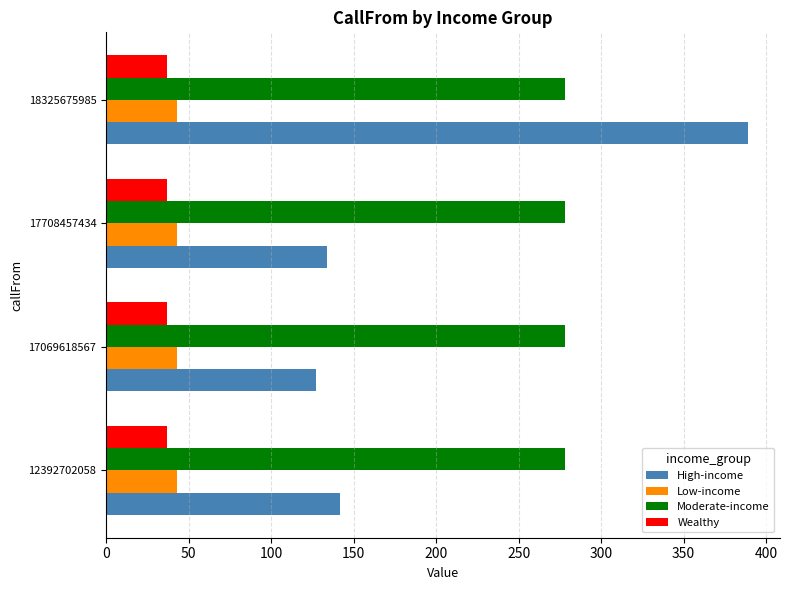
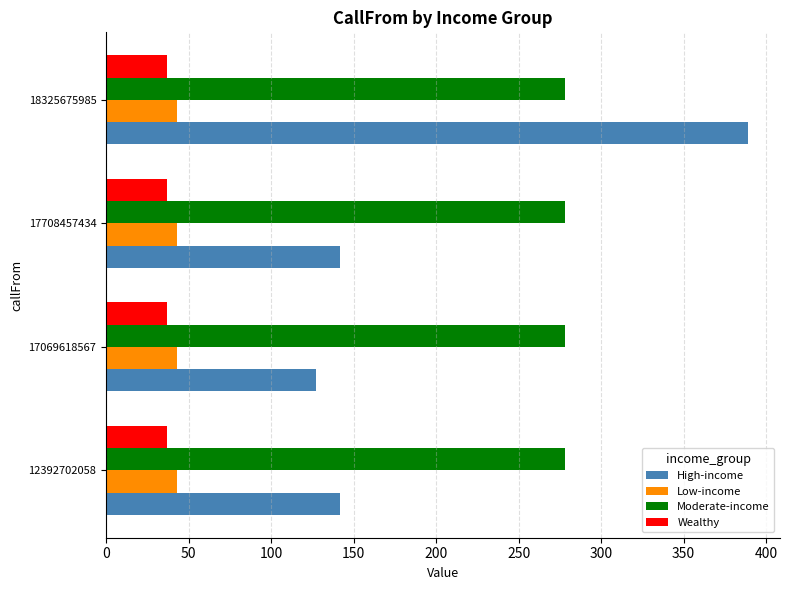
High-income, 17708457434: 134 -> 142
